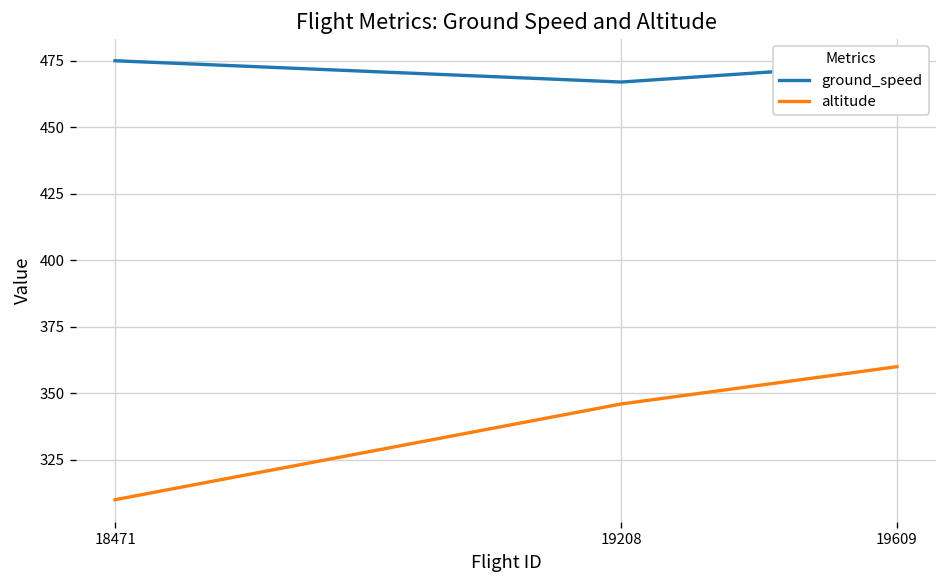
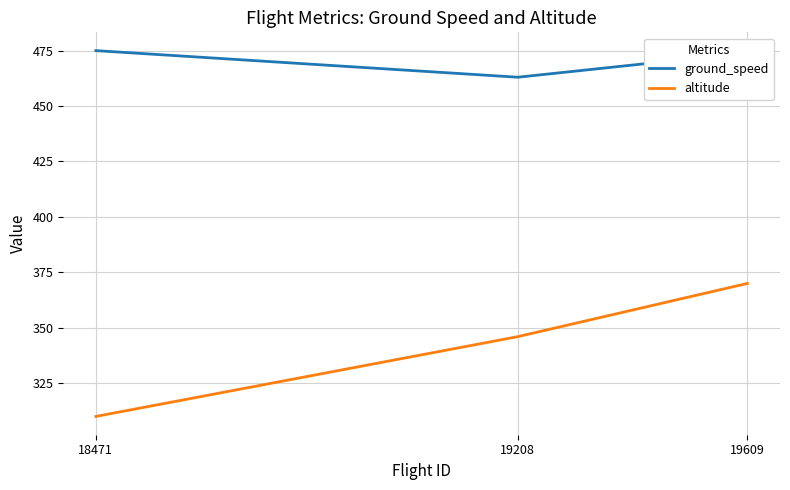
ground_speed, 19208: 467 -> 463
altitude, 19609: 360 -> 370
